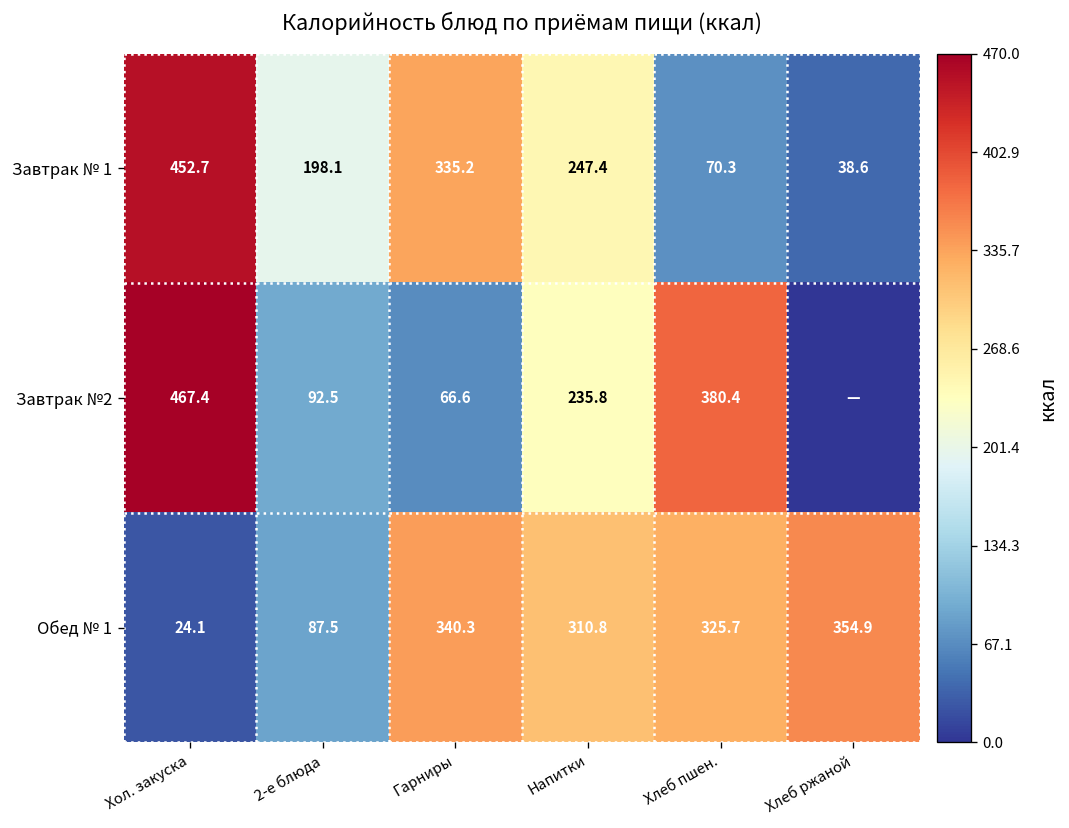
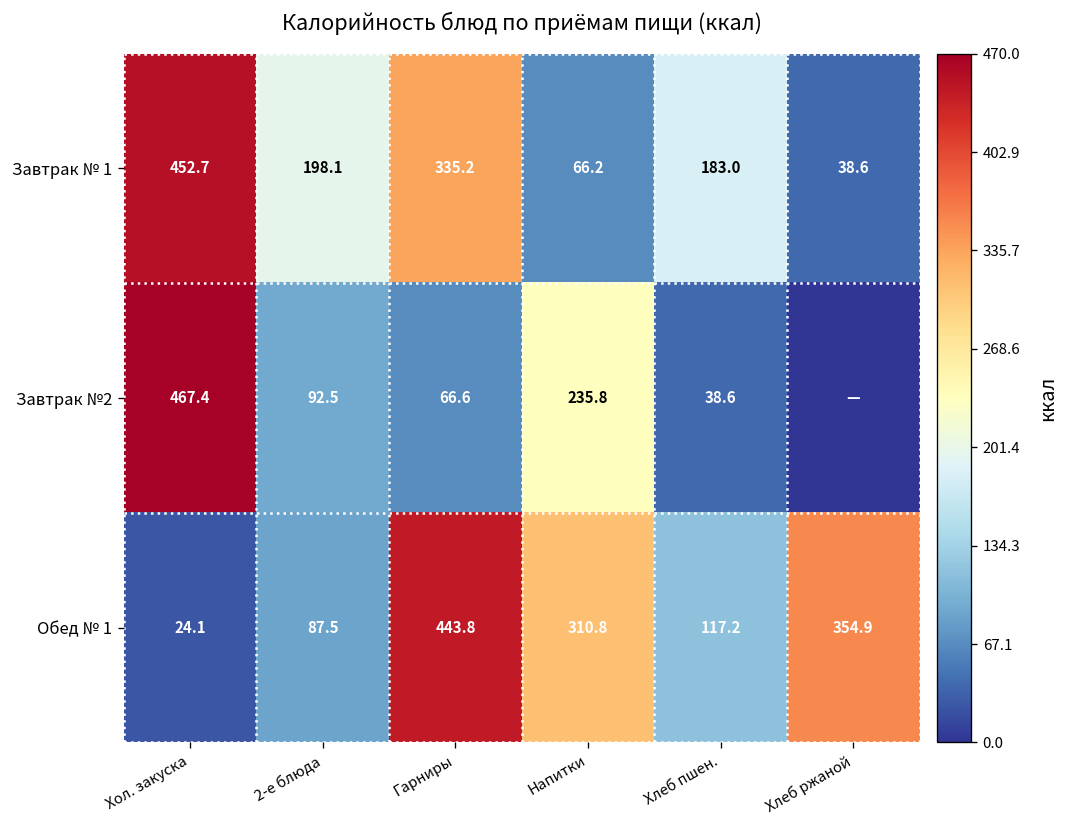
Завтрак № 1, Напитки: 247.4 -> 66.2
Завтрак № 1, Хлеб пшен.: 70.3 -> 183.0
Завтрак №2, Хлеб пшен.: 380.4 -> 38.6
Обед № 1, Гарниры: 340.3 -> 443.8
Обед № 1, Хлеб пшен.: 325.7 -> 117.2
